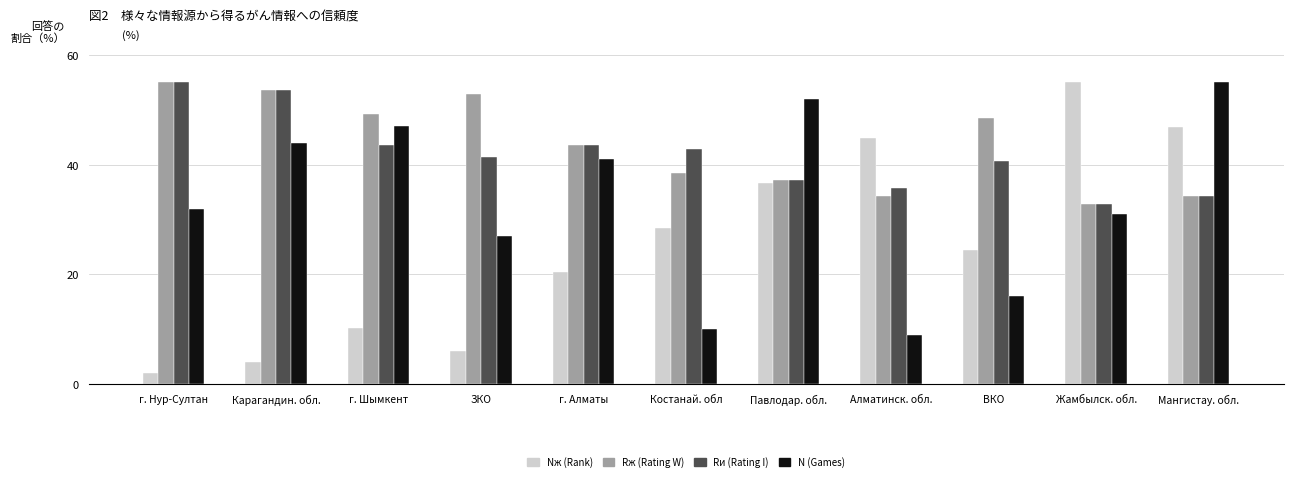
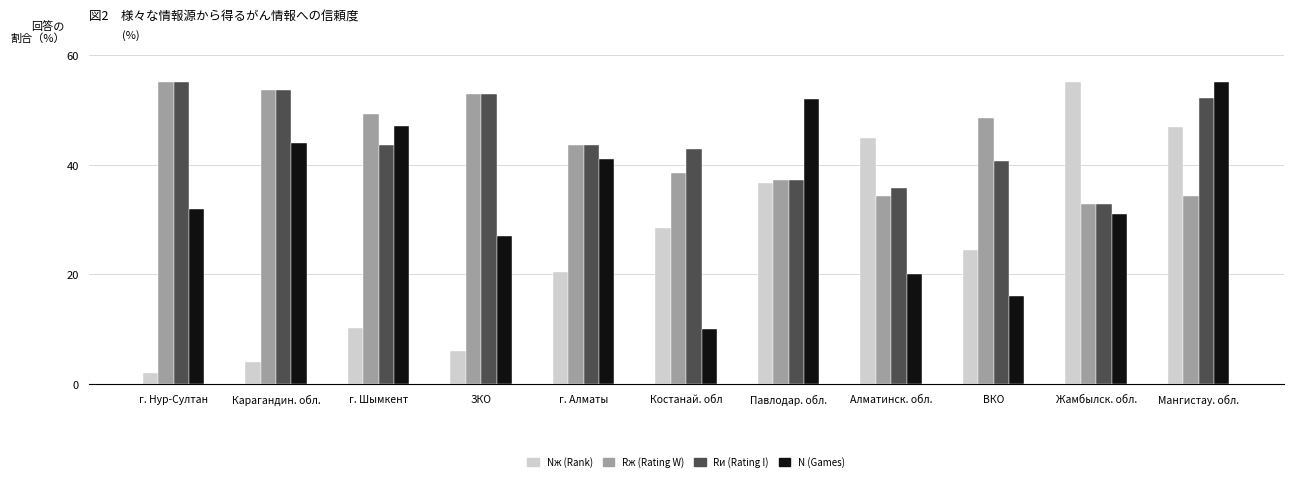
Rи (Rating I), ЗКО: 41 -> 53
N (Games), Алматинск. обл.: 9 -> 20
Rи (Rating I), Мангистау. обл.: 34 -> 52
